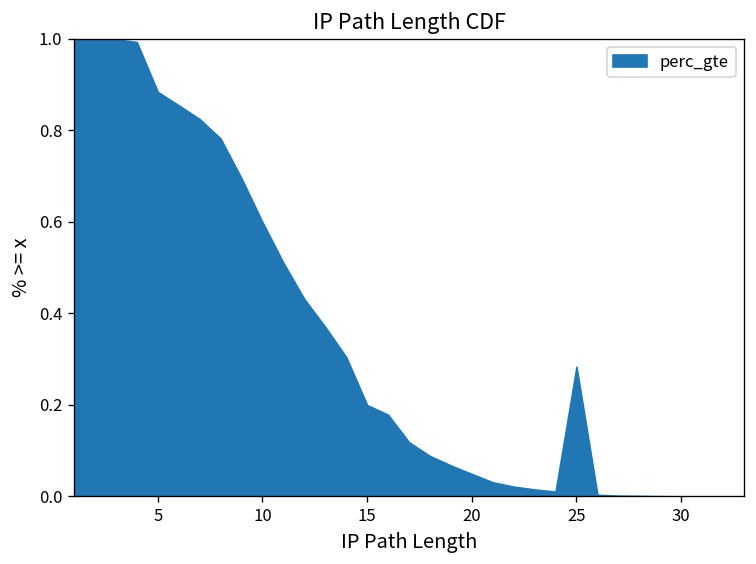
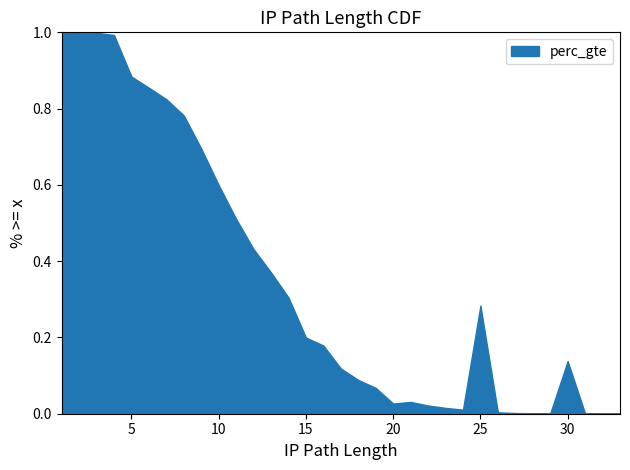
20: 0.05 -> 0.03
30: 0.00 -> 0.14
